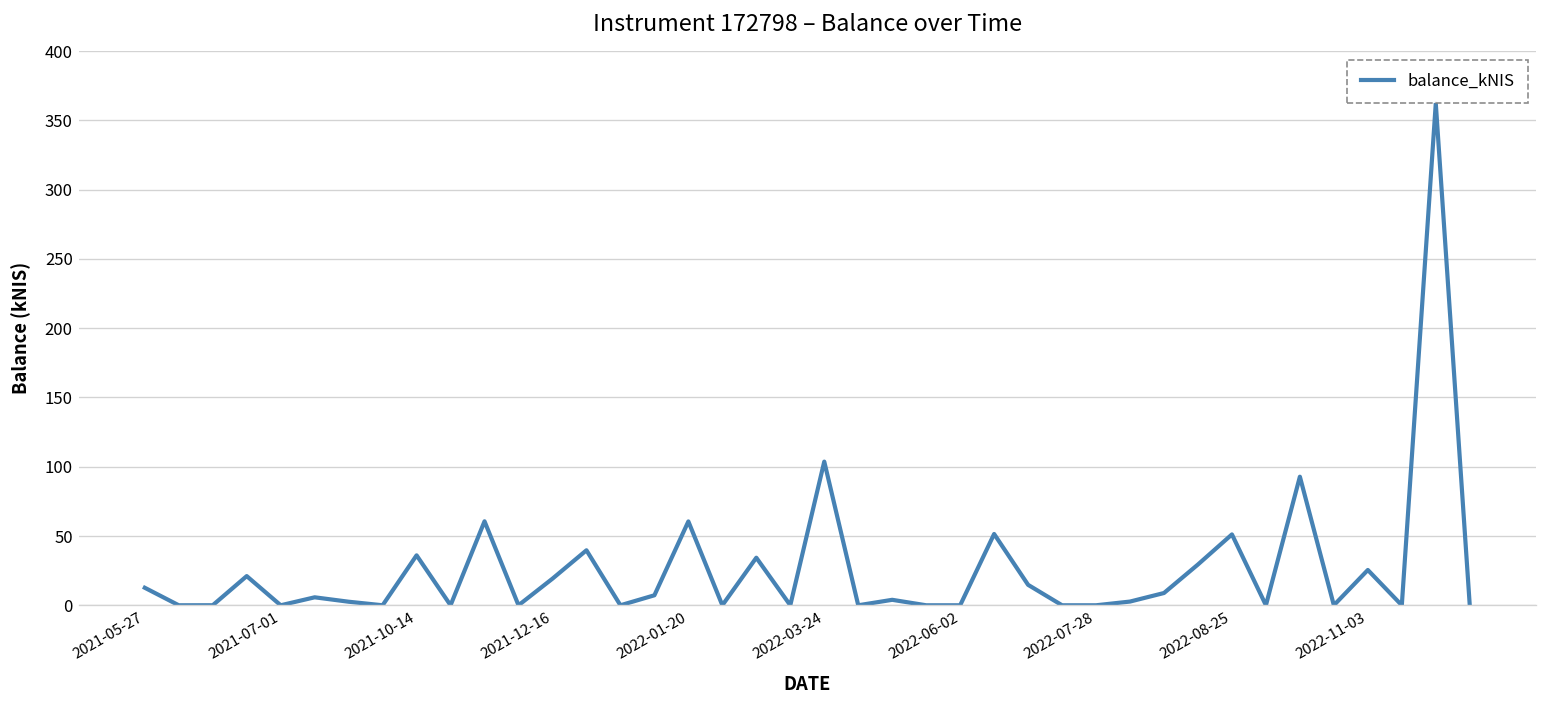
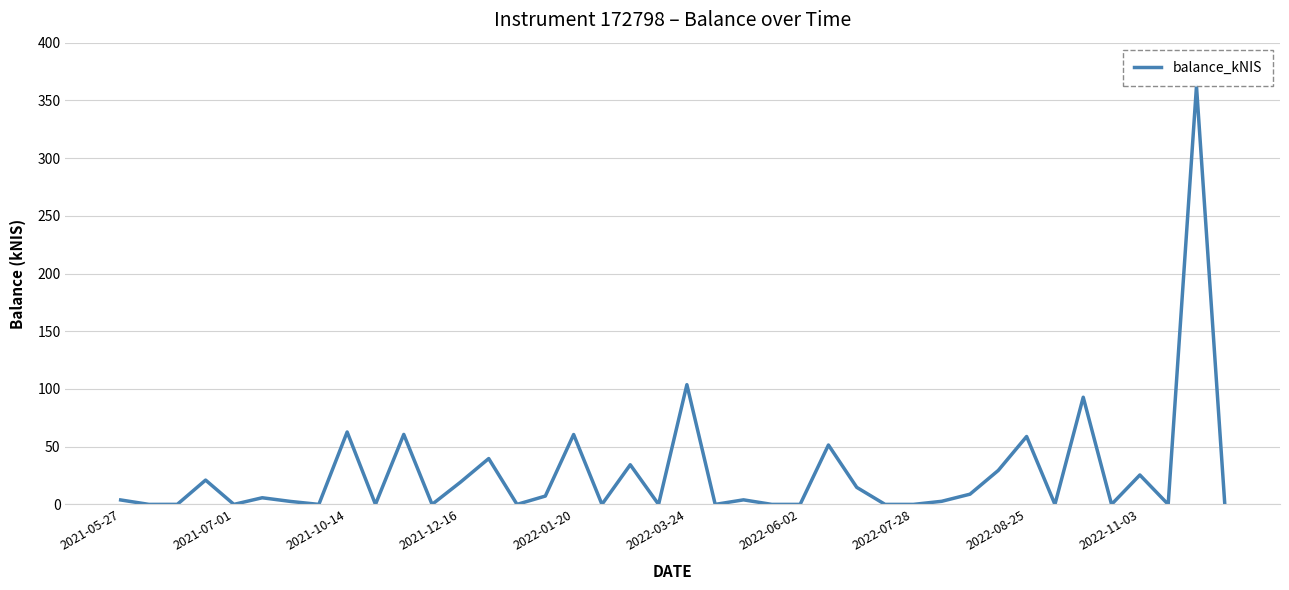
2021-05-27: 13 -> 4
2021-10-14: 36 -> 63
2022-08-25: 51 -> 59
